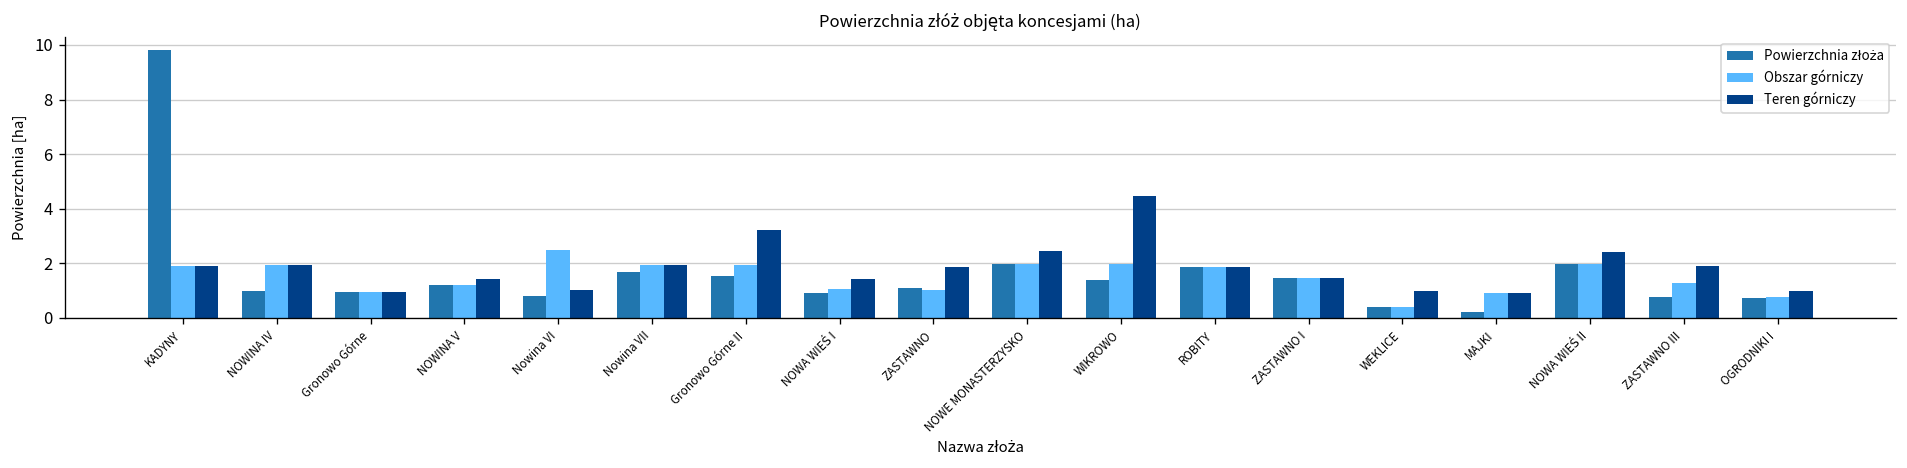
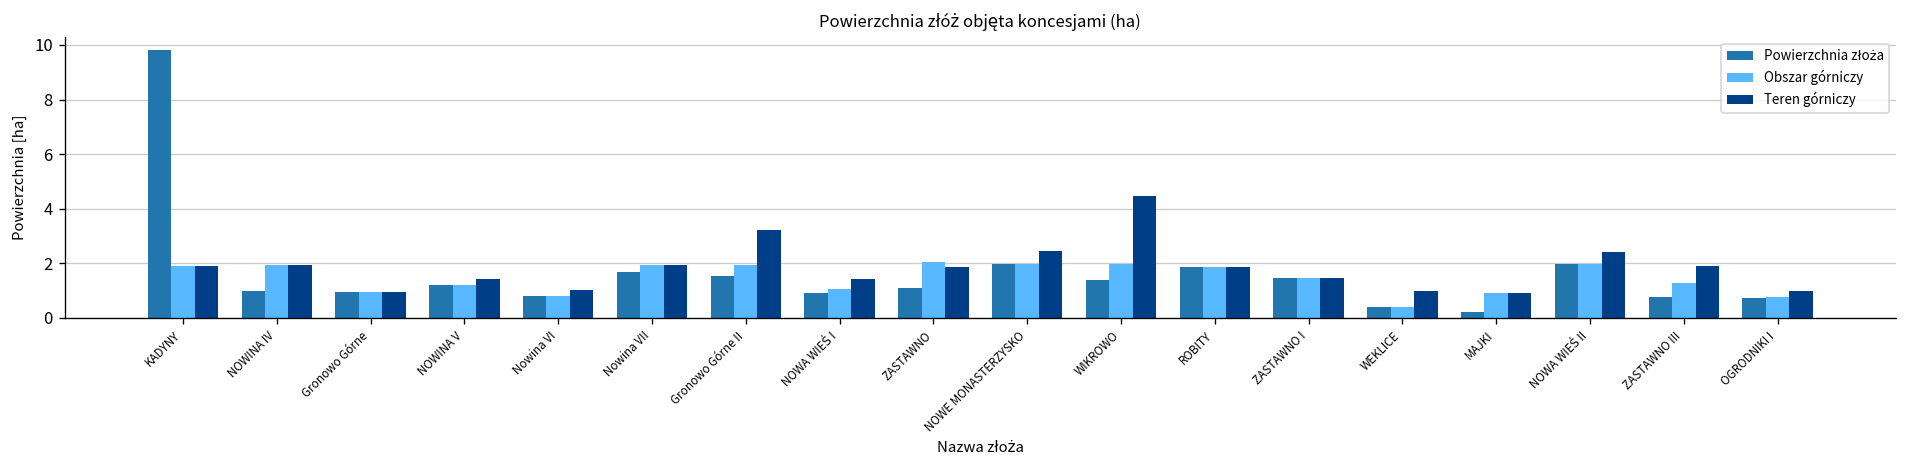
Obszar górniczy, Nowina VI: 2.5 -> 0.8
Obszar górniczy, ZASTAWNO: 1.0 -> 2.1
